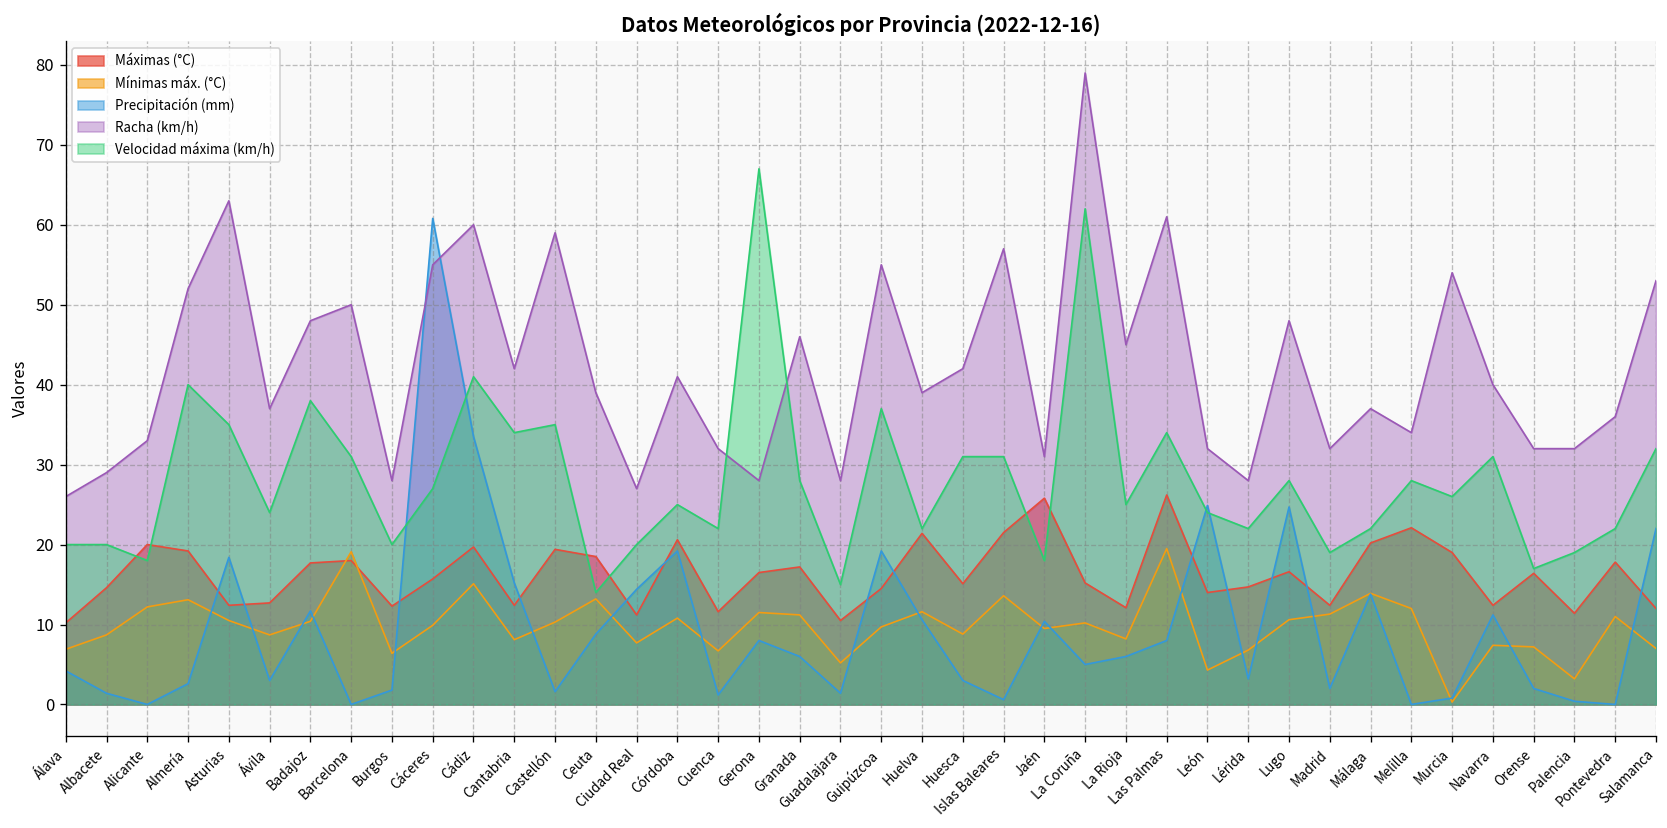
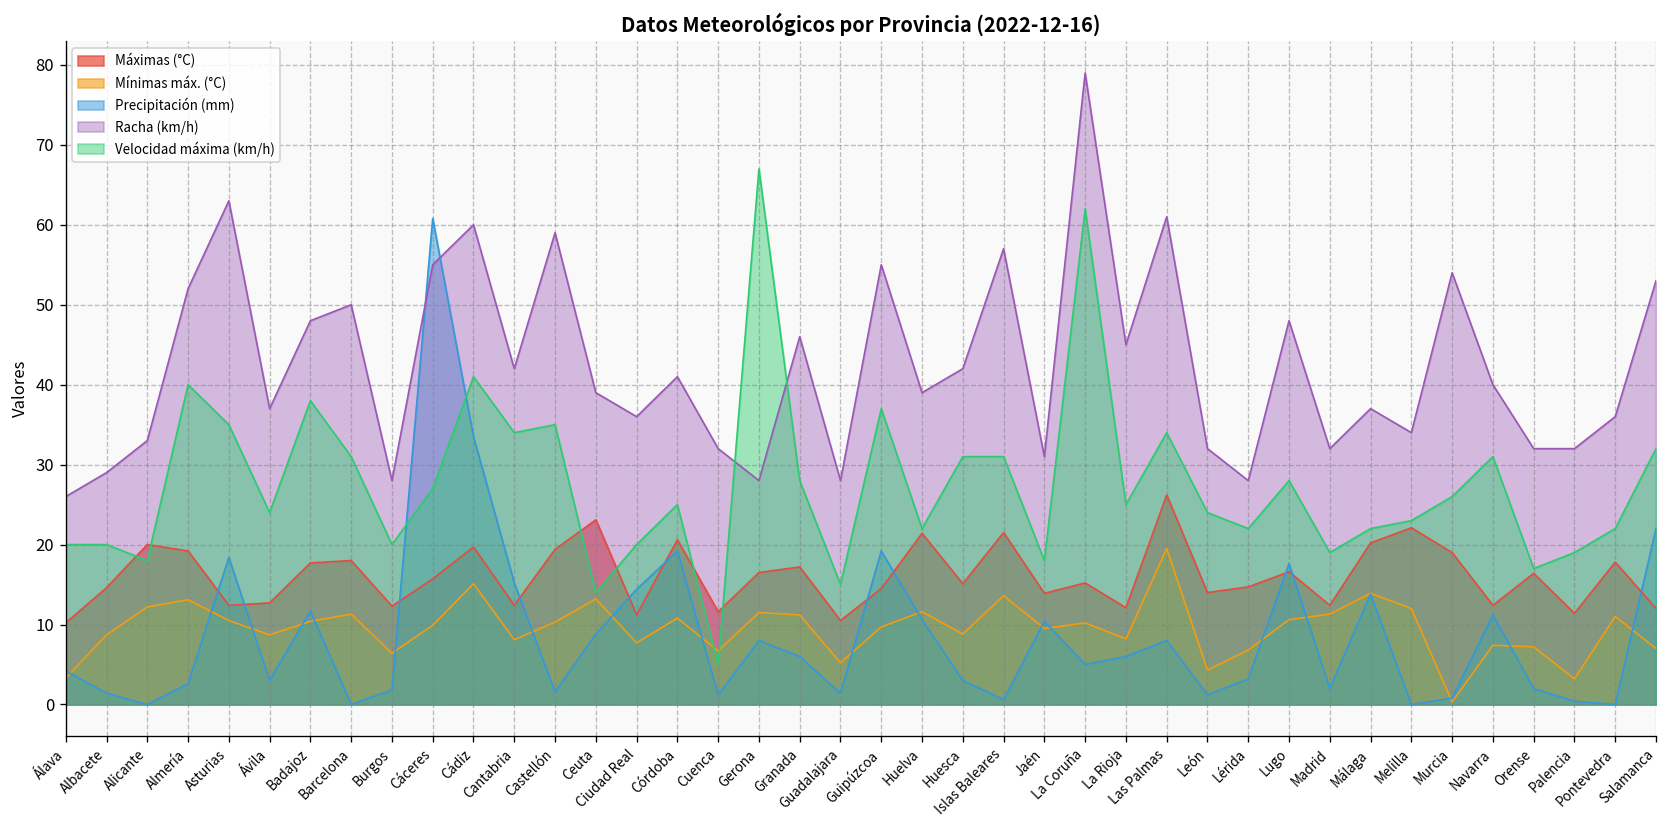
Mínimas máx. (°C), Álava: 7 -> 3
Mínimas máx. (°C), Barcelona: 19 -> 11
Máximas (°C), Ceuta: 19 -> 23
Racha (km/h), Ciudad Real: 27 -> 36
Velocidad máxima (km/h), Cuenca: 22 -> 5
Máximas (°C), Jaén: 26 -> 14
Precipitación (mm), León: 25 -> 1
Precipitación (mm), Lugo: 25 -> 18
Velocidad máxima (km/h), Melilla: 28 -> 23
